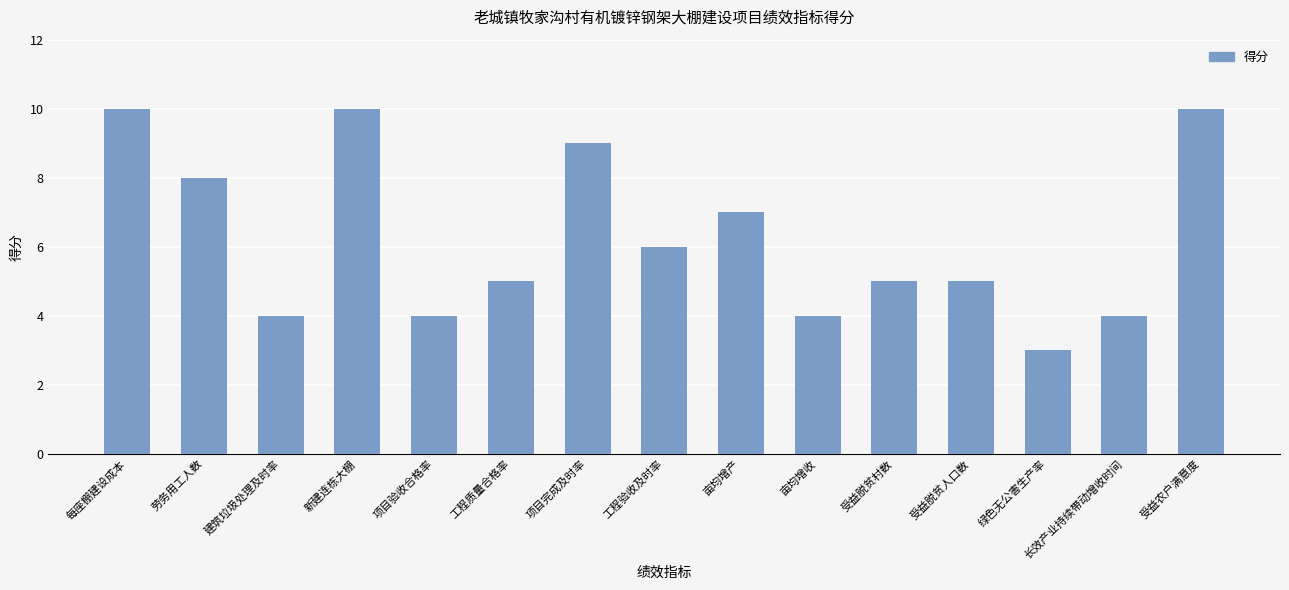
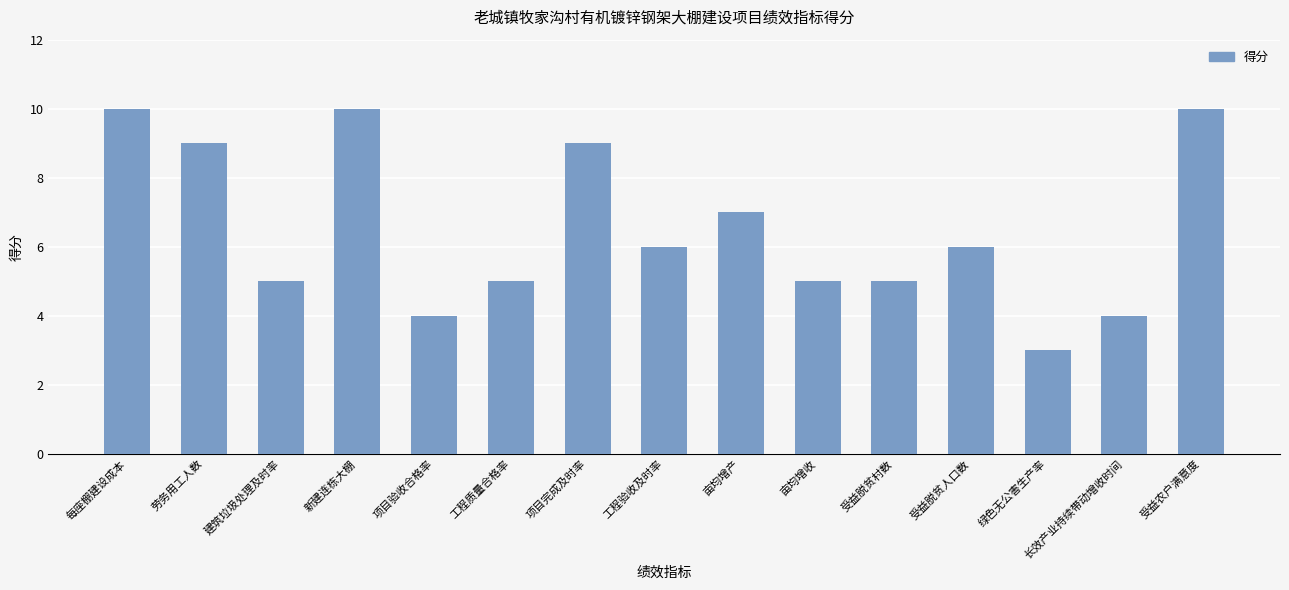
劳务用工人数: 8 -> 9
建筑垃圾处理及时率: 4 -> 5
亩均增收: 4 -> 5
受益脱贫人口数: 5 -> 6
